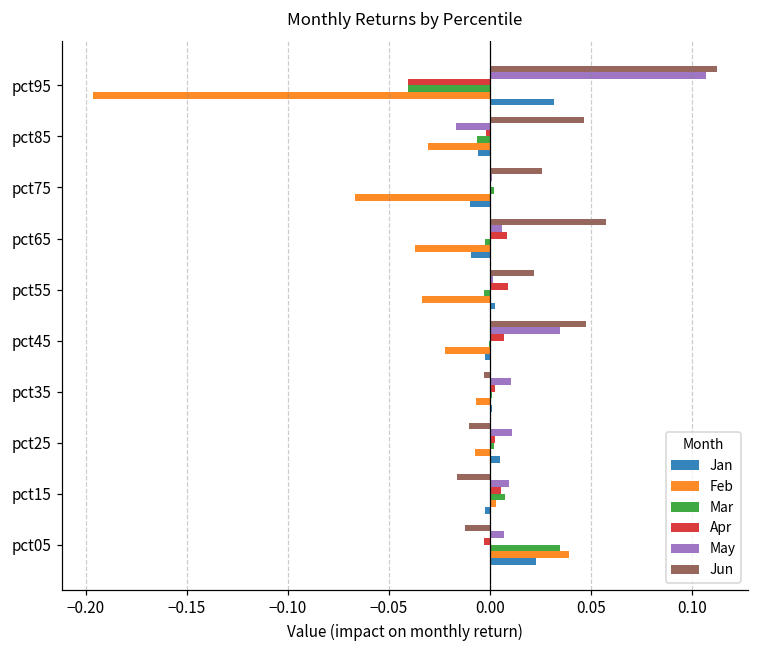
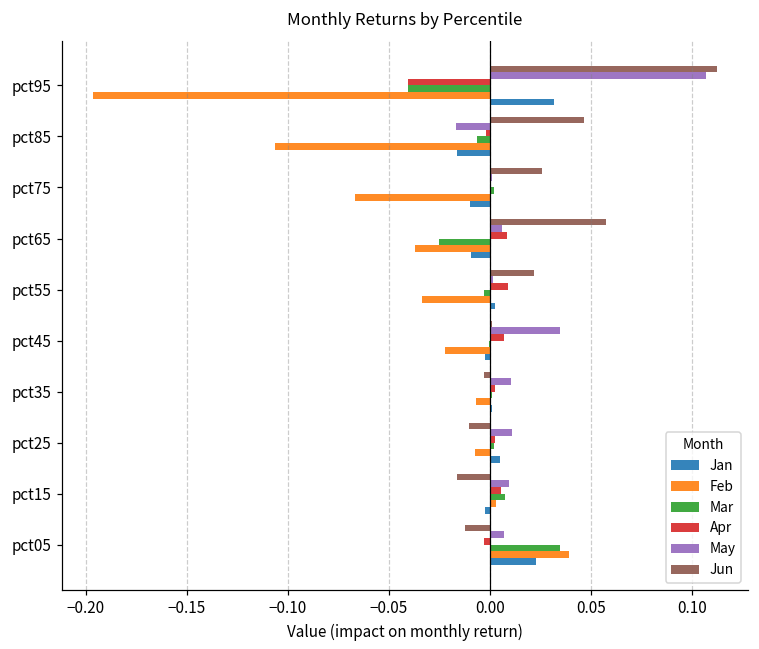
Feb, pct85: -0.031 -> -0.107
Jan, pct85: -0.006 -> -0.016
Mar, pct65: -0.002 -> -0.025
Jun, pct45: 0.047 -> 0.001
